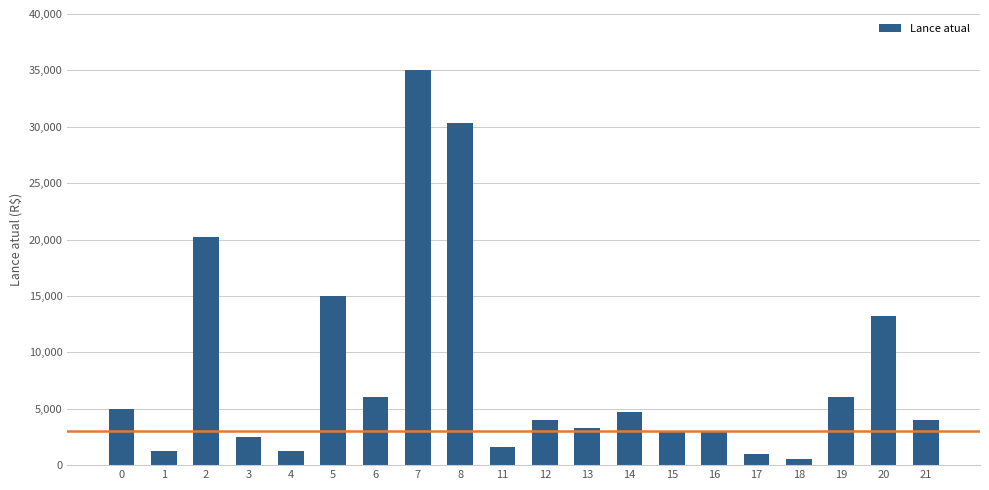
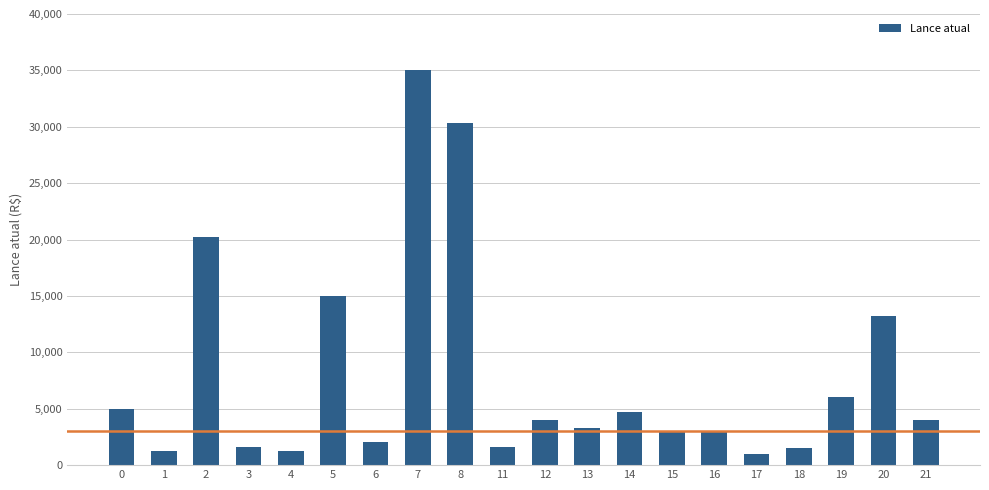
3: 2,500 -> 1,600
6: 6,000 -> 2,000
18: 500 -> 1,500
